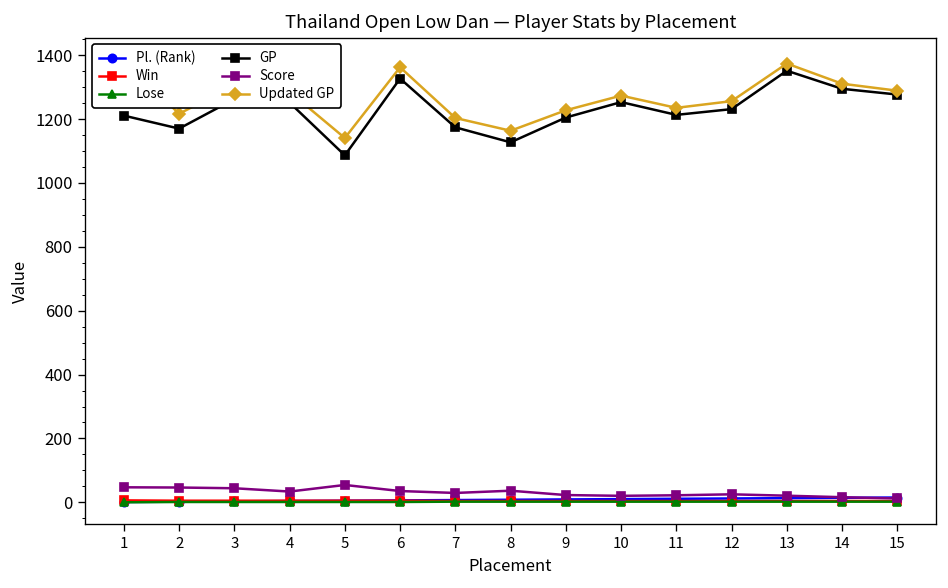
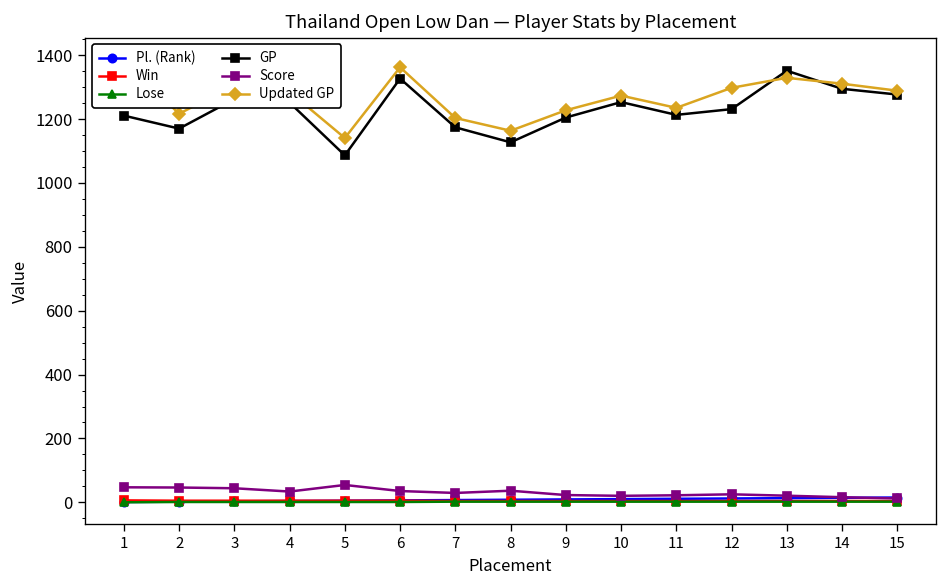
Updated GP, 12: 1260 -> 1300
Updated GP, 13: 1370 -> 1330
